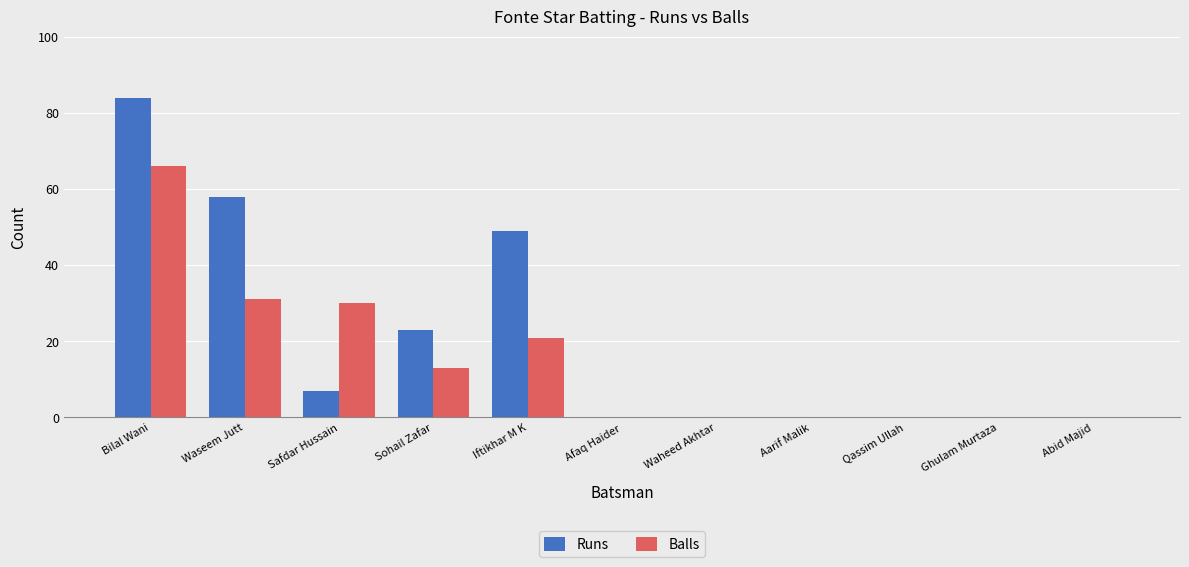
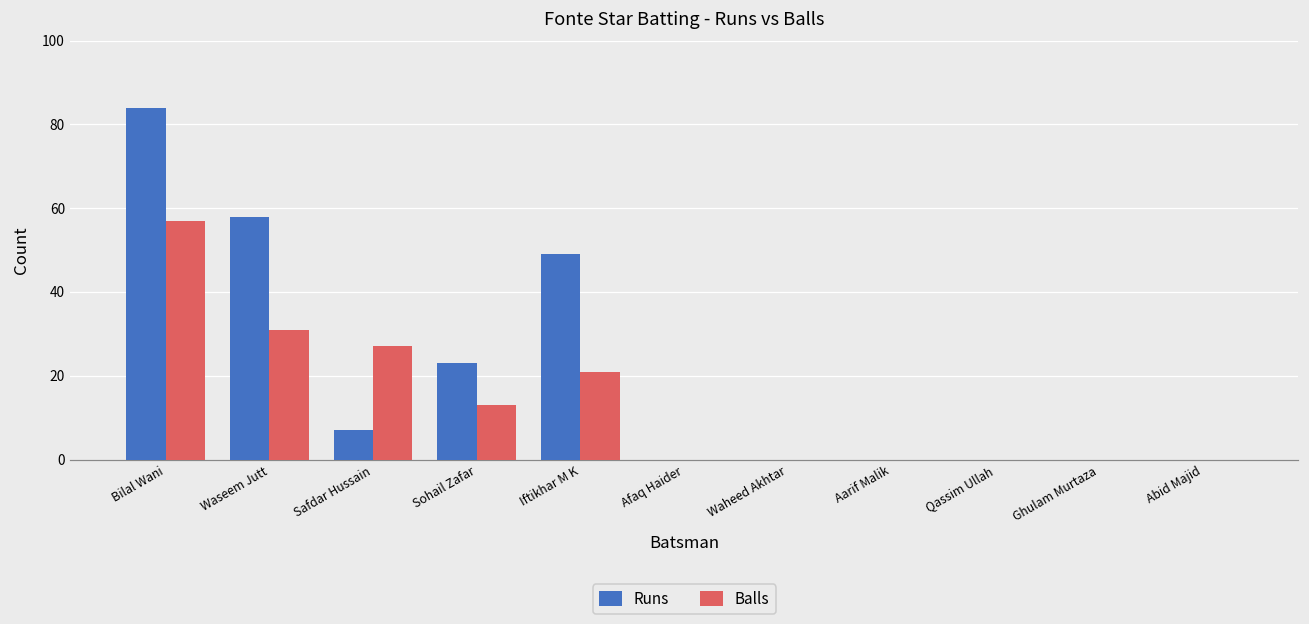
Balls, Bilal Wani: 66 -> 57
Balls, Safdar Hussain: 30 -> 27
